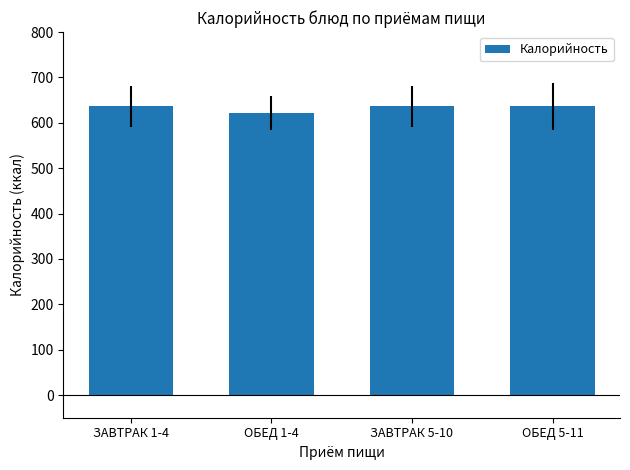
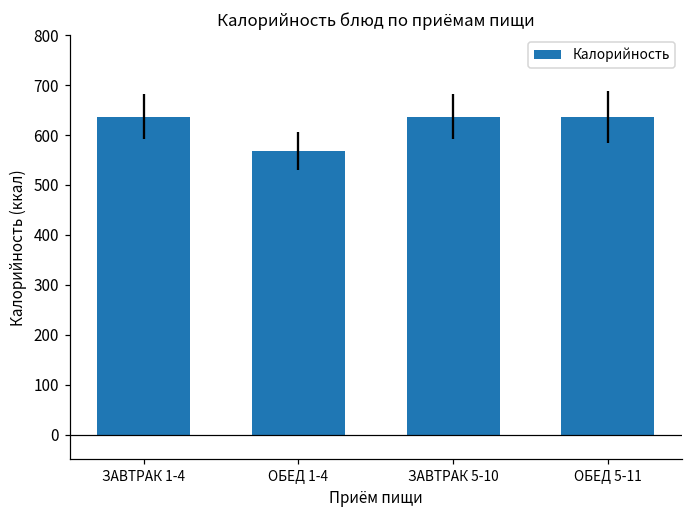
ОБЕД 1-4: 620 -> 570
